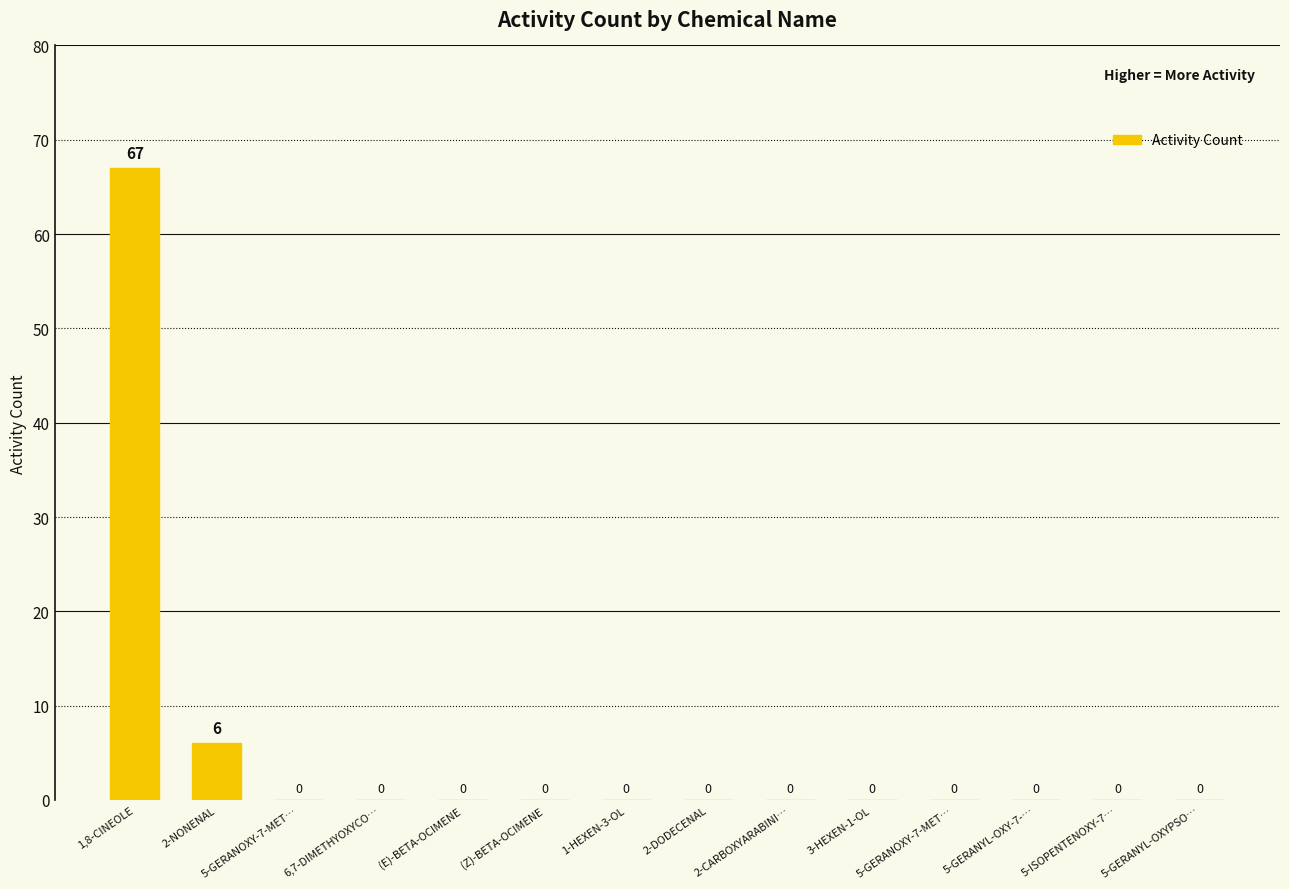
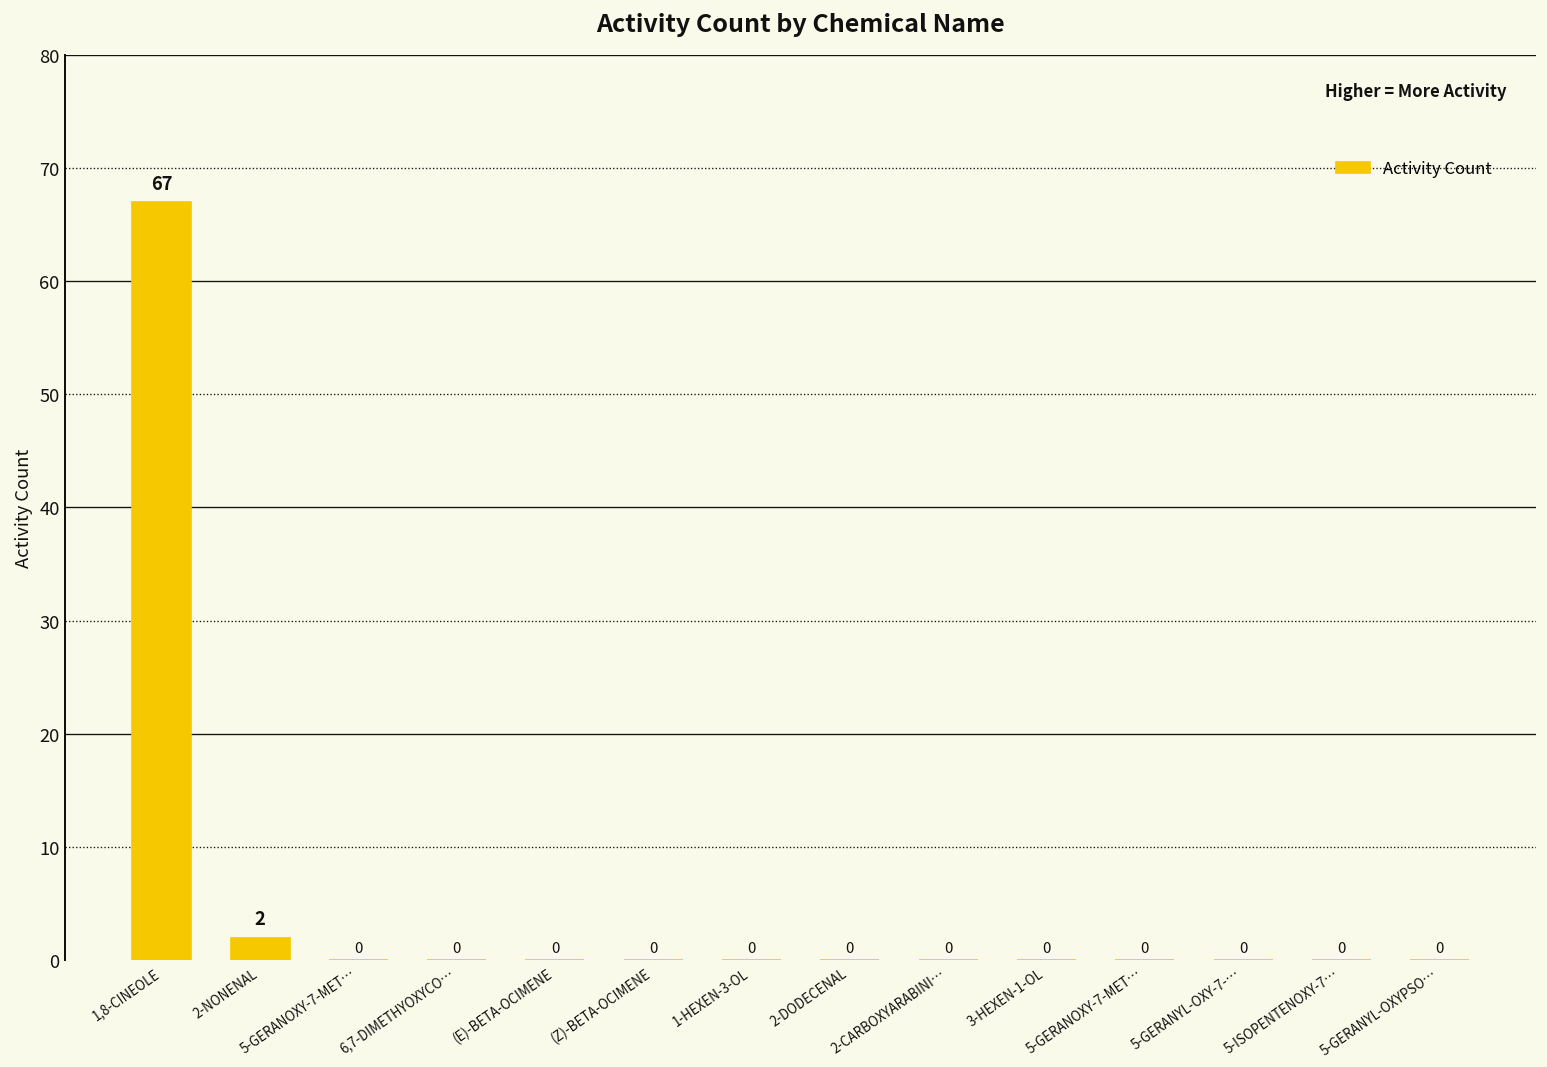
2-NONENAL: 6 -> 2
